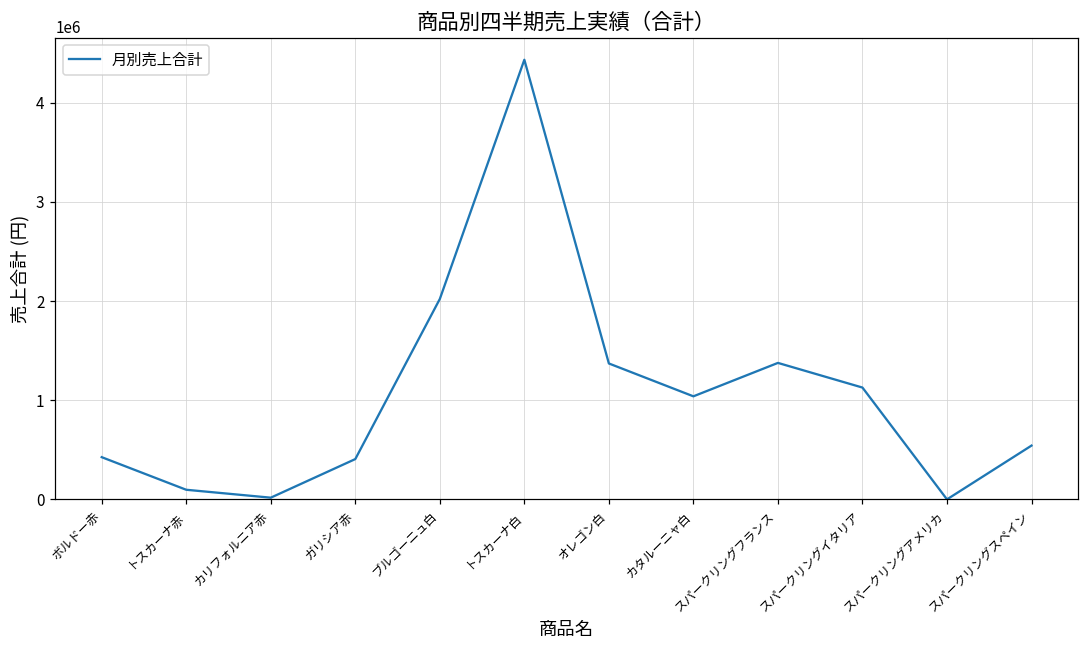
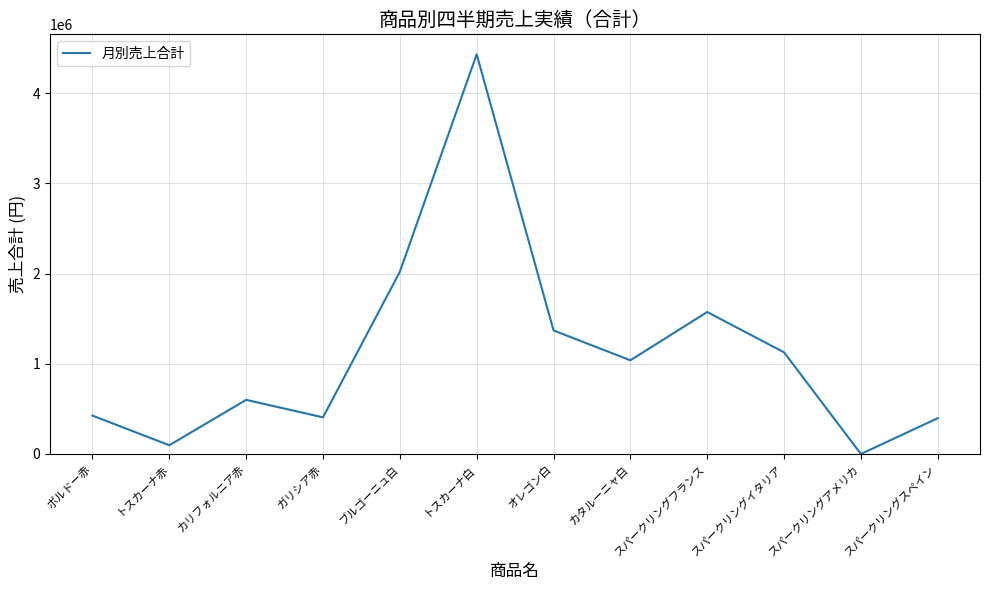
カリフォルニア赤: 0 -> 600000
スパークリングフランス: 1400000 -> 1600000
スパークリングスペイン: 500000 -> 400000
